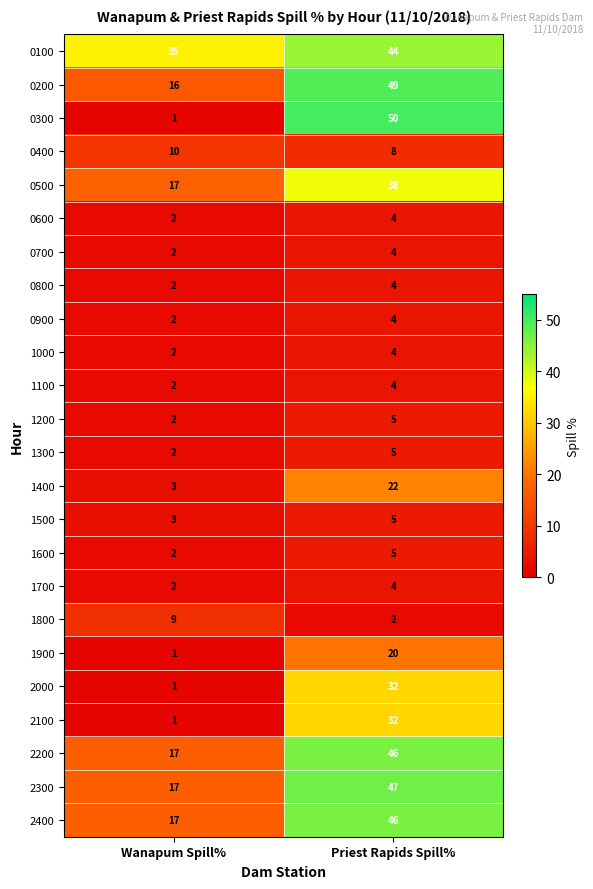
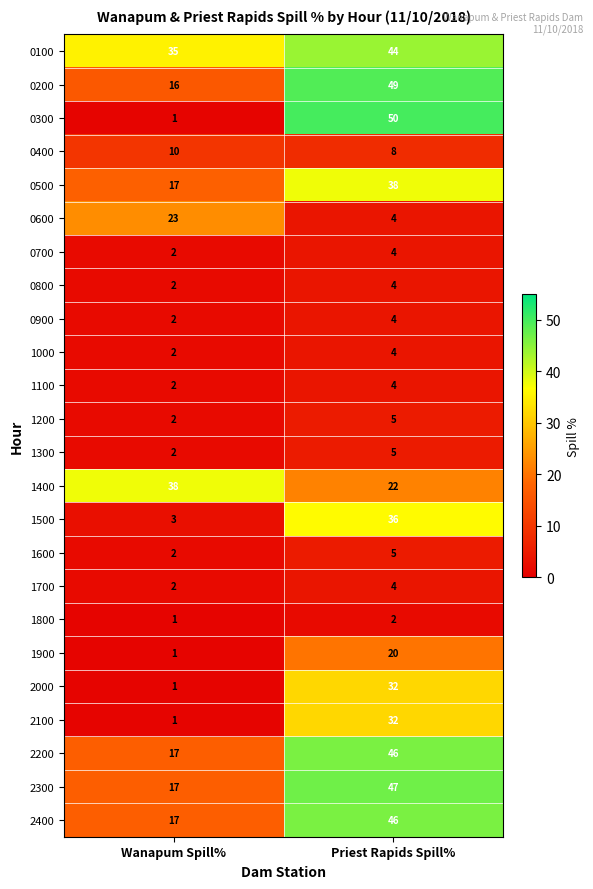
0600, Wanapum Spill%: 2 -> 23
1400, Wanapum Spill%: 3 -> 38
1500, Priest Rapids Spill%: 5 -> 36
1800, Wanapum Spill%: 9 -> 1
